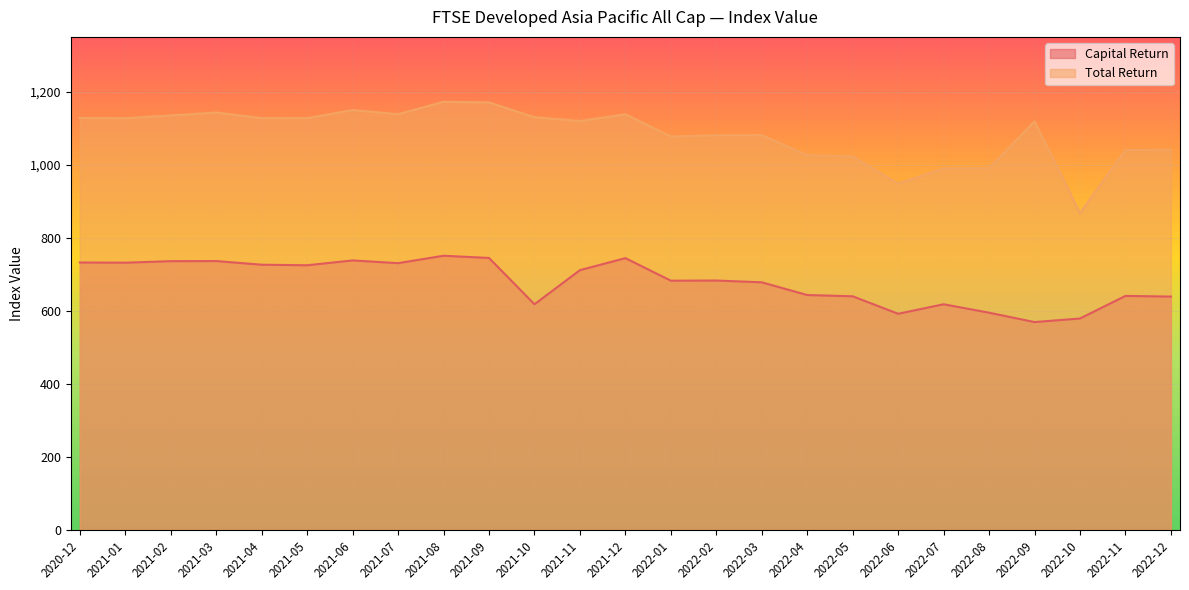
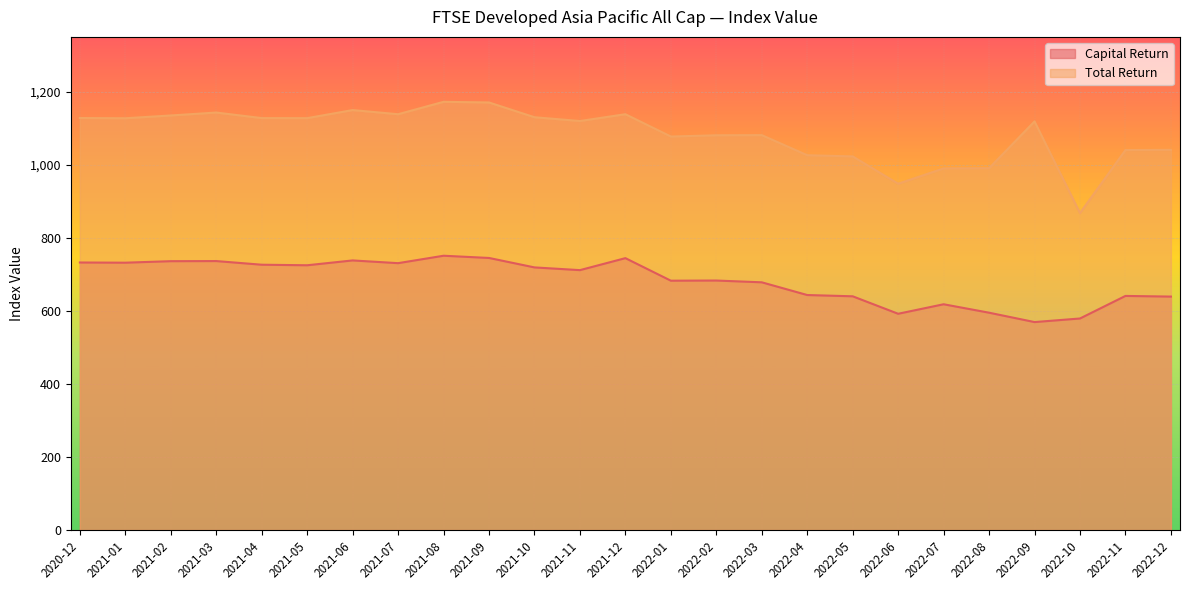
Capital Return, 2021-10: 620 -> 720
